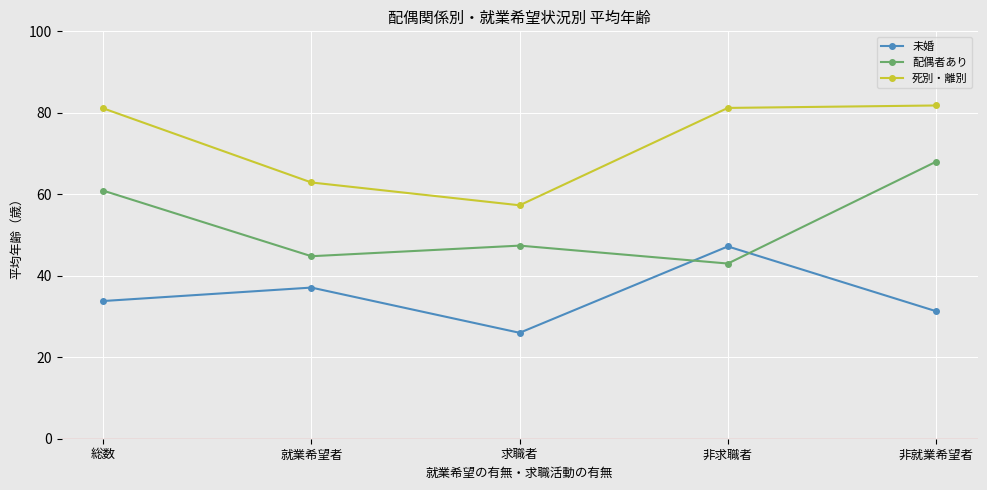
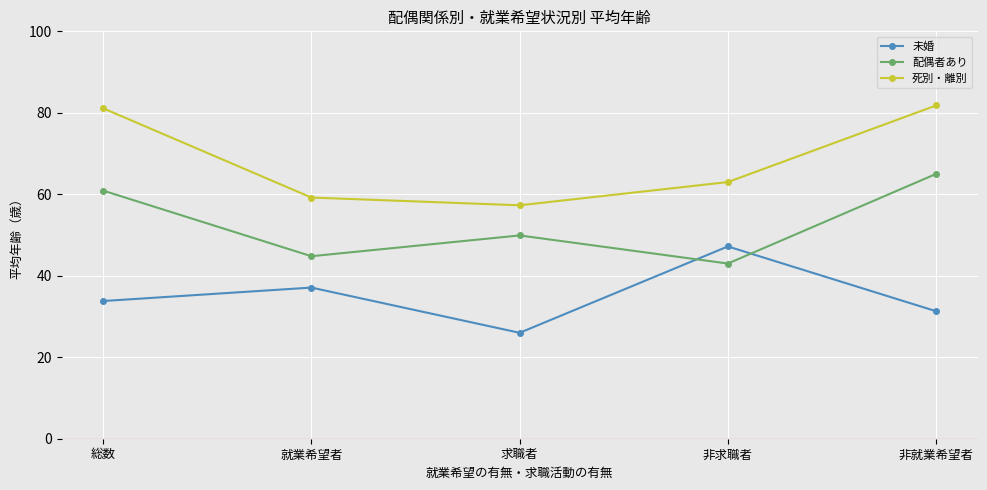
死別・離別, 就業希望者: 63 -> 59
配偶者あり, 求職者: 47 -> 50
死別・離別, 非求職者: 81 -> 63
配偶者あり, 非就業希望者: 68 -> 65
